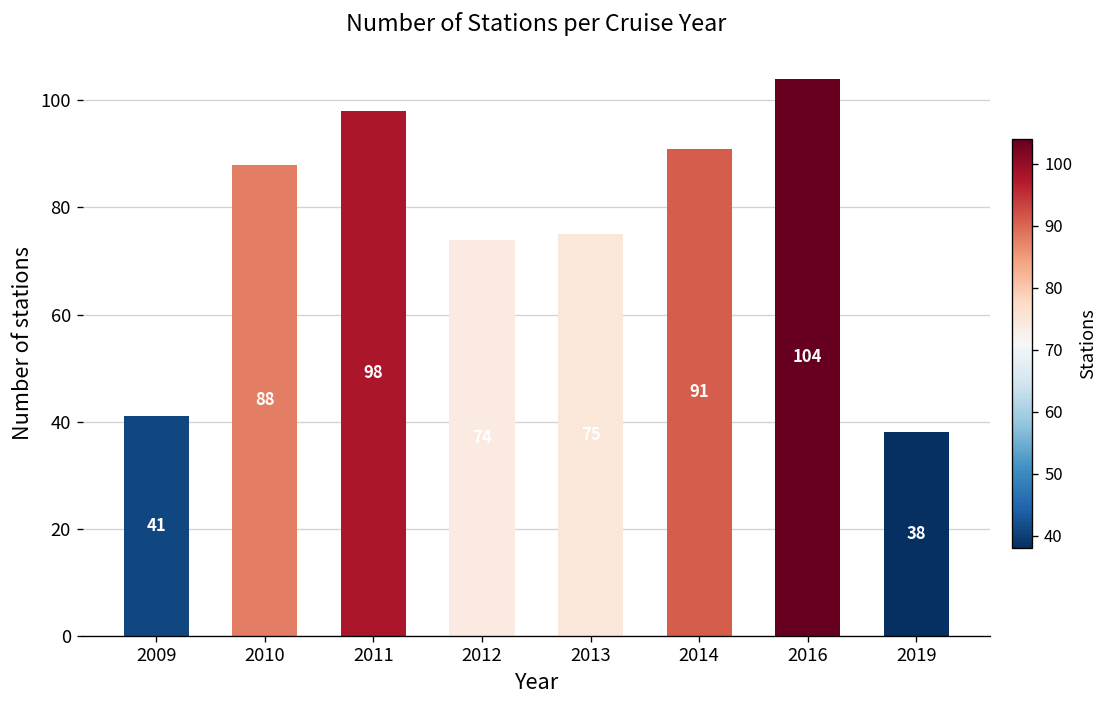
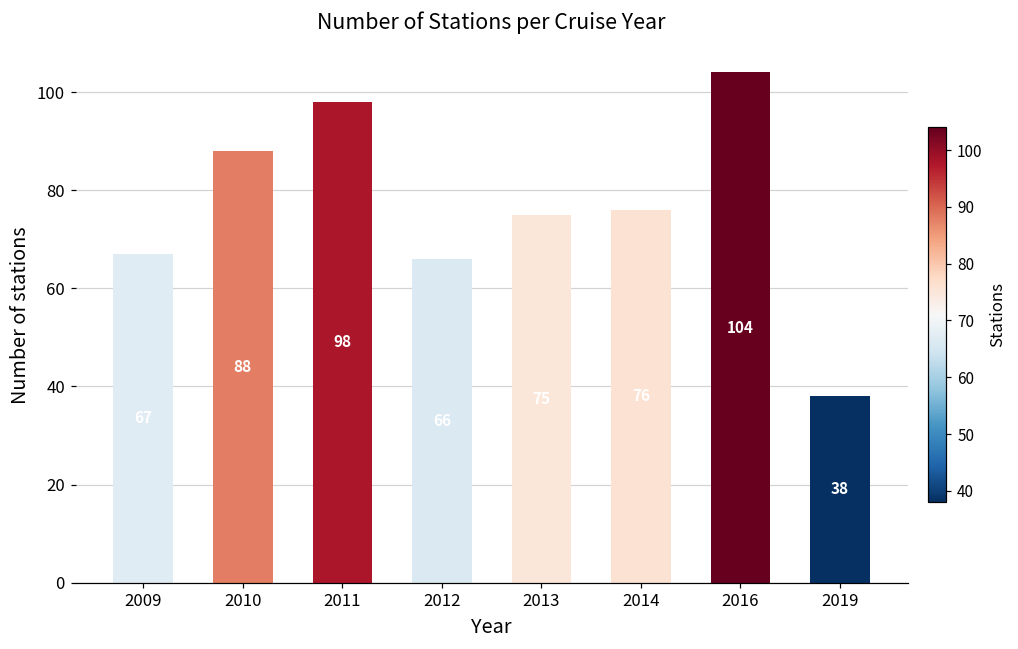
2009: 41 -> 67
2012: 74 -> 66
2014: 91 -> 76
